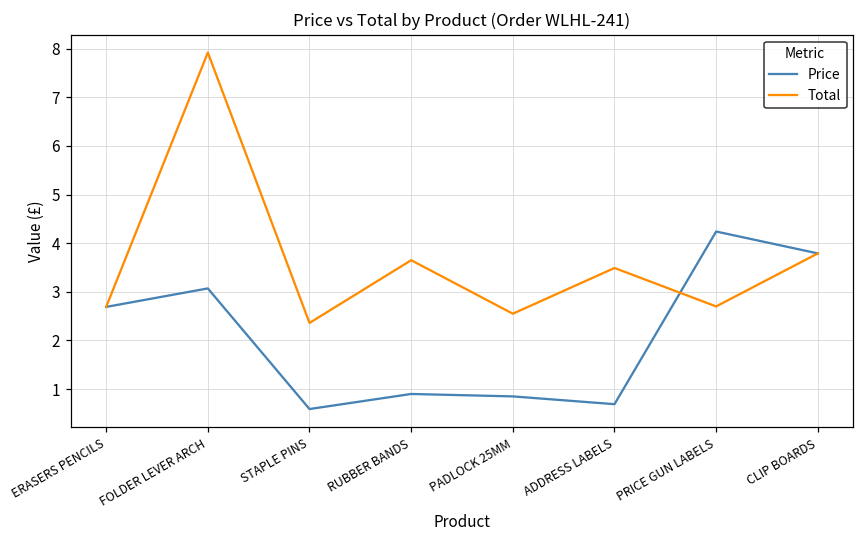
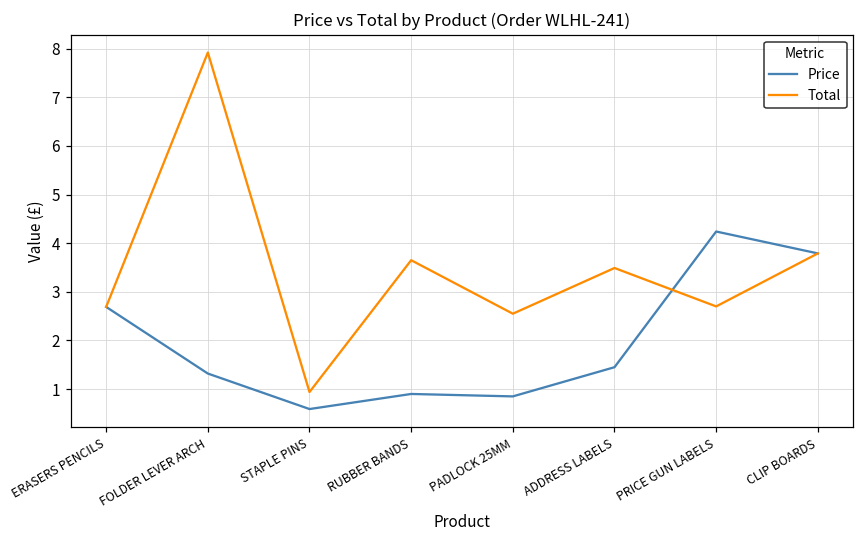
Price, FOLDER LEVER ARCH: 3.1 -> 1.3
Total, STAPLE PINS: 2.4 -> 0.9
Price, ADDRESS LABELS: 0.7 -> 1.5
